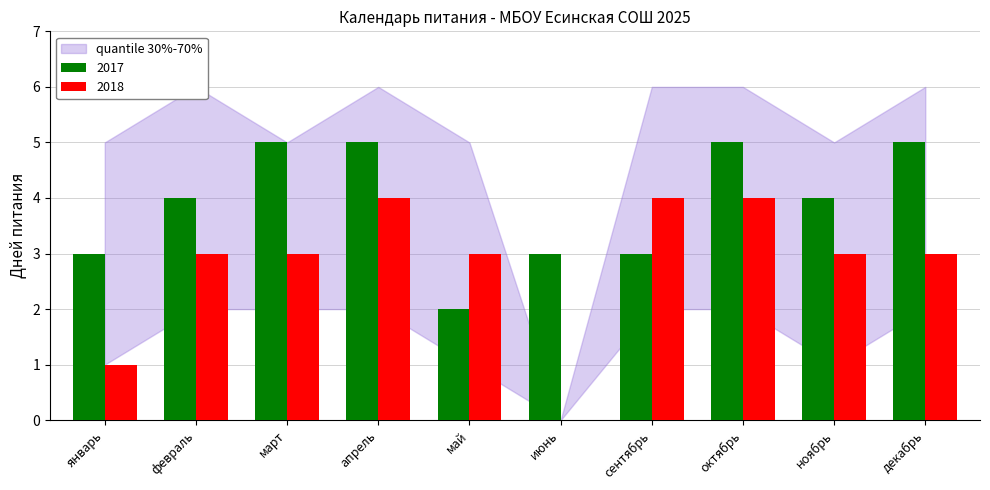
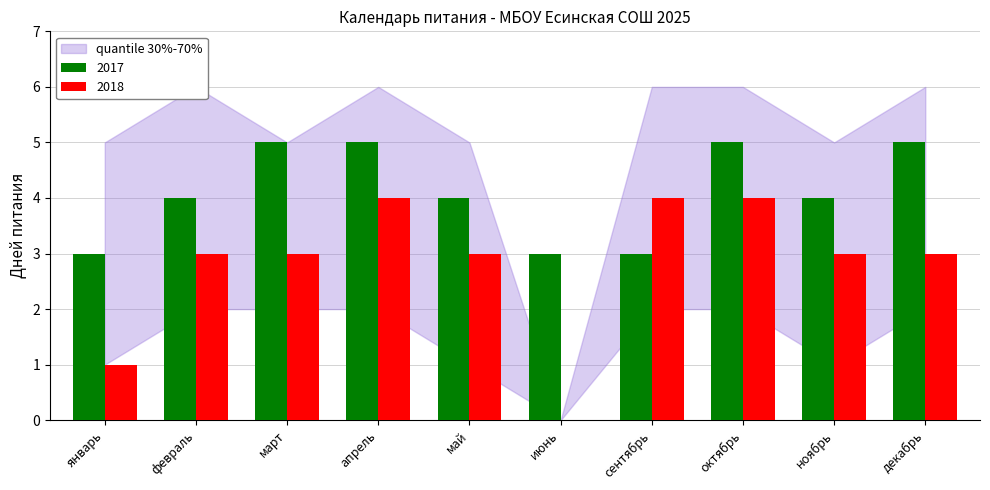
2017, май: 2 -> 4
